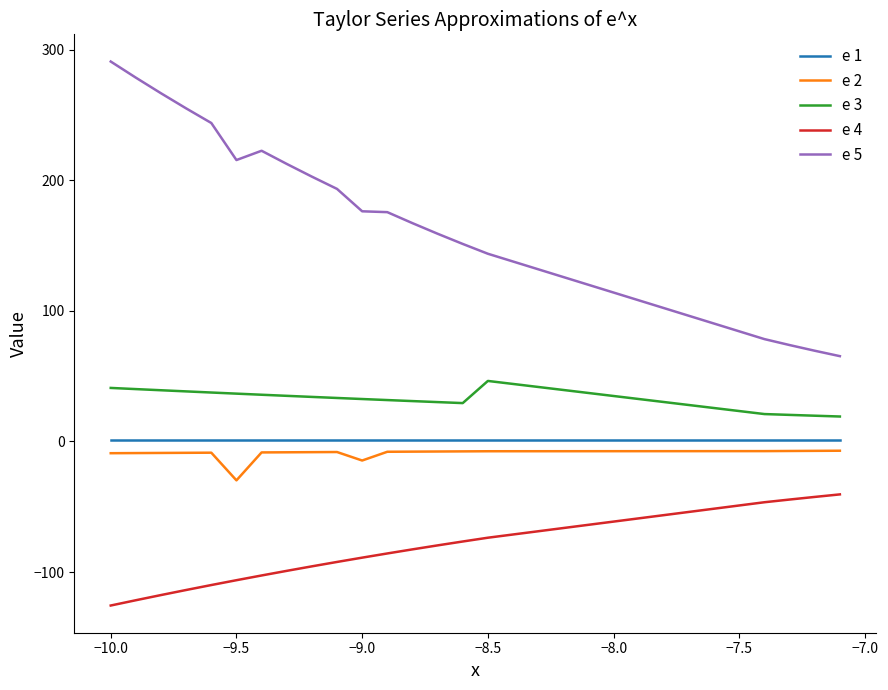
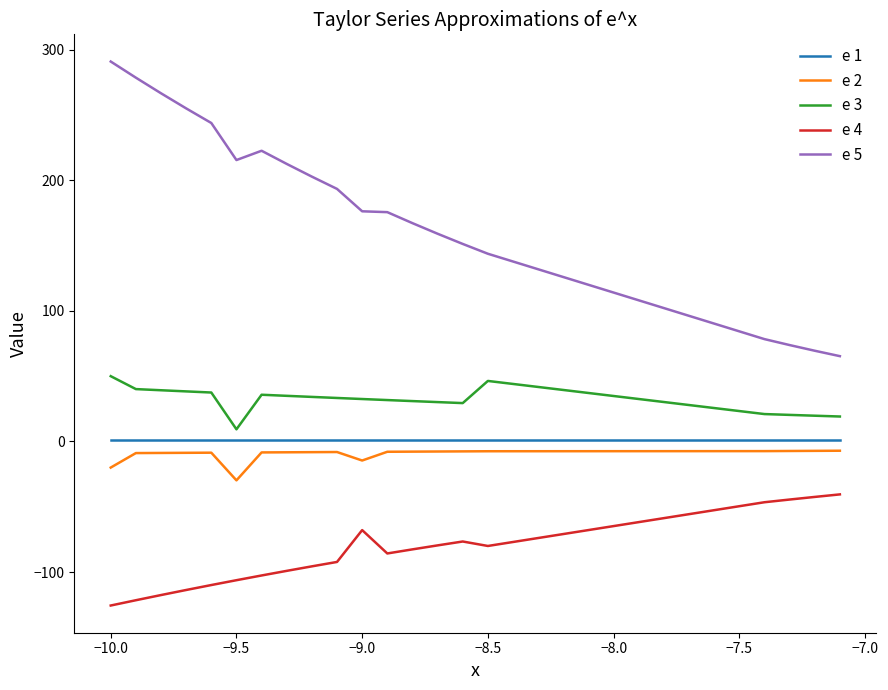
e 2, −10.0: -9 -> -20
e 3, −10.0: 41 -> 50
e 3, −9.5: 37 -> 9
e 4, −9.0: -89 -> -68
e 4, −8.5: -74 -> -80
